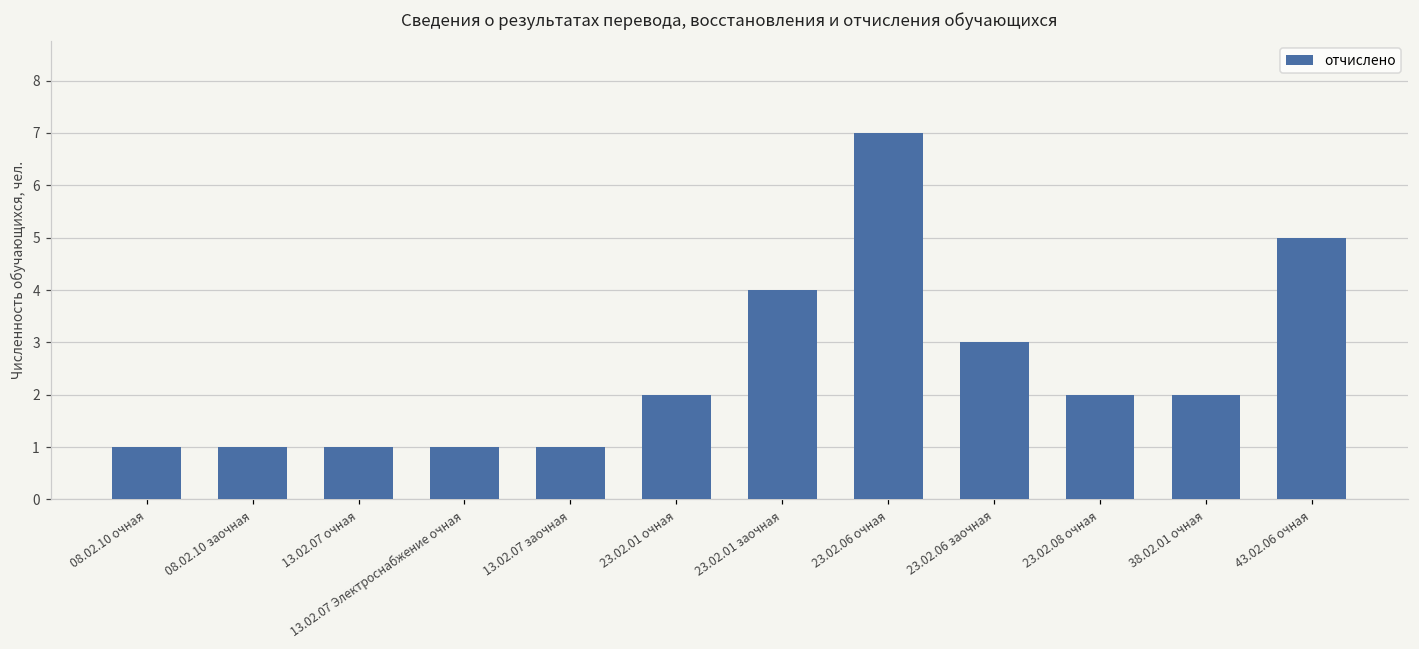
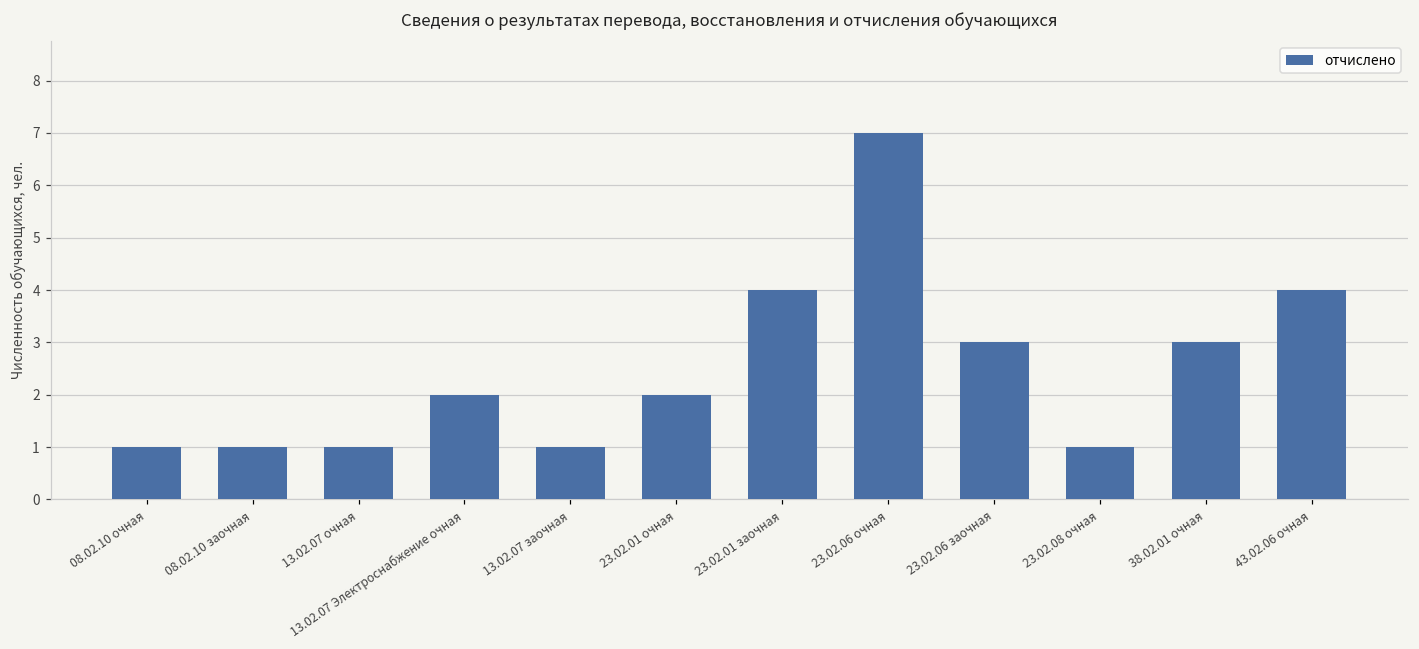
13.02.07 Электроснабжение очная: 1 -> 2
23.02.08 очная: 2 -> 1
38.02.01 очная: 2 -> 3
43.02.06 очная: 5 -> 4
